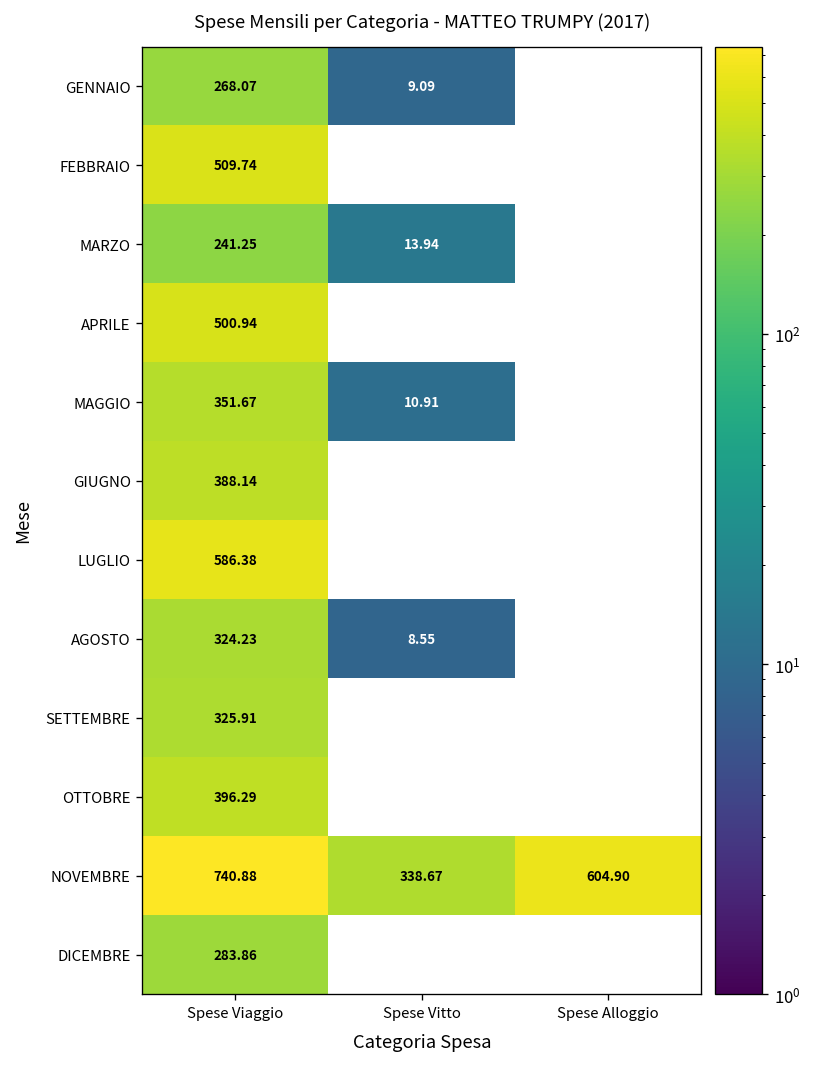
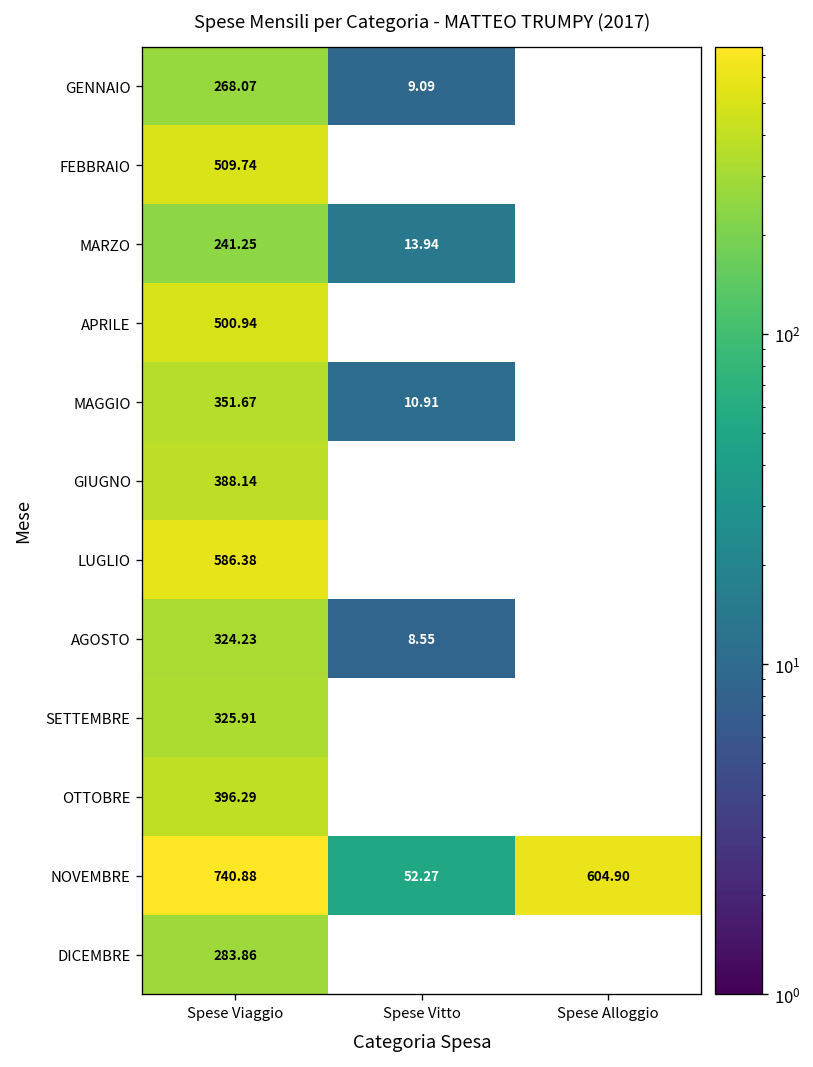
NOVEMBRE, Spese Vitto: 338.67 -> 52.27
